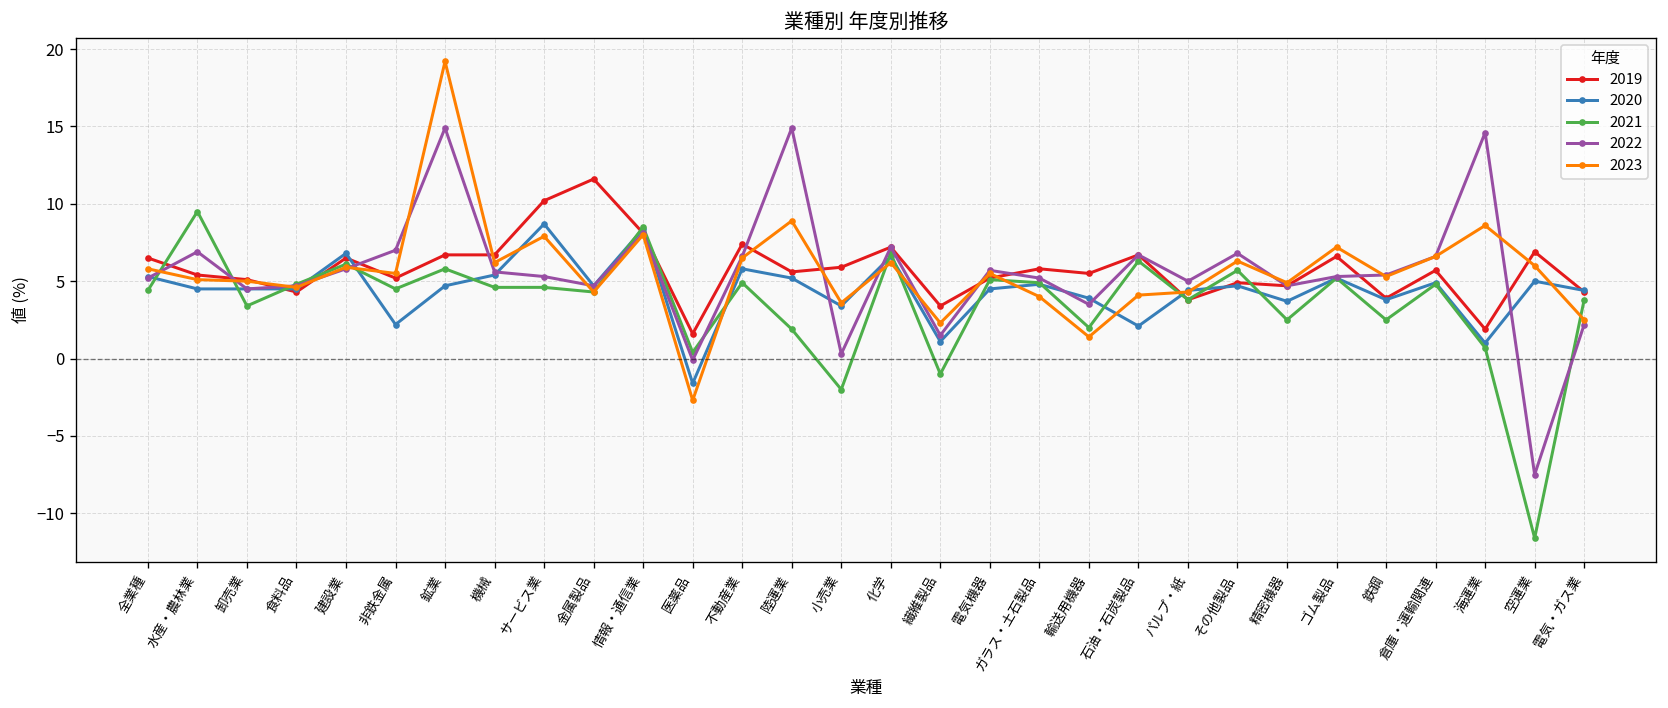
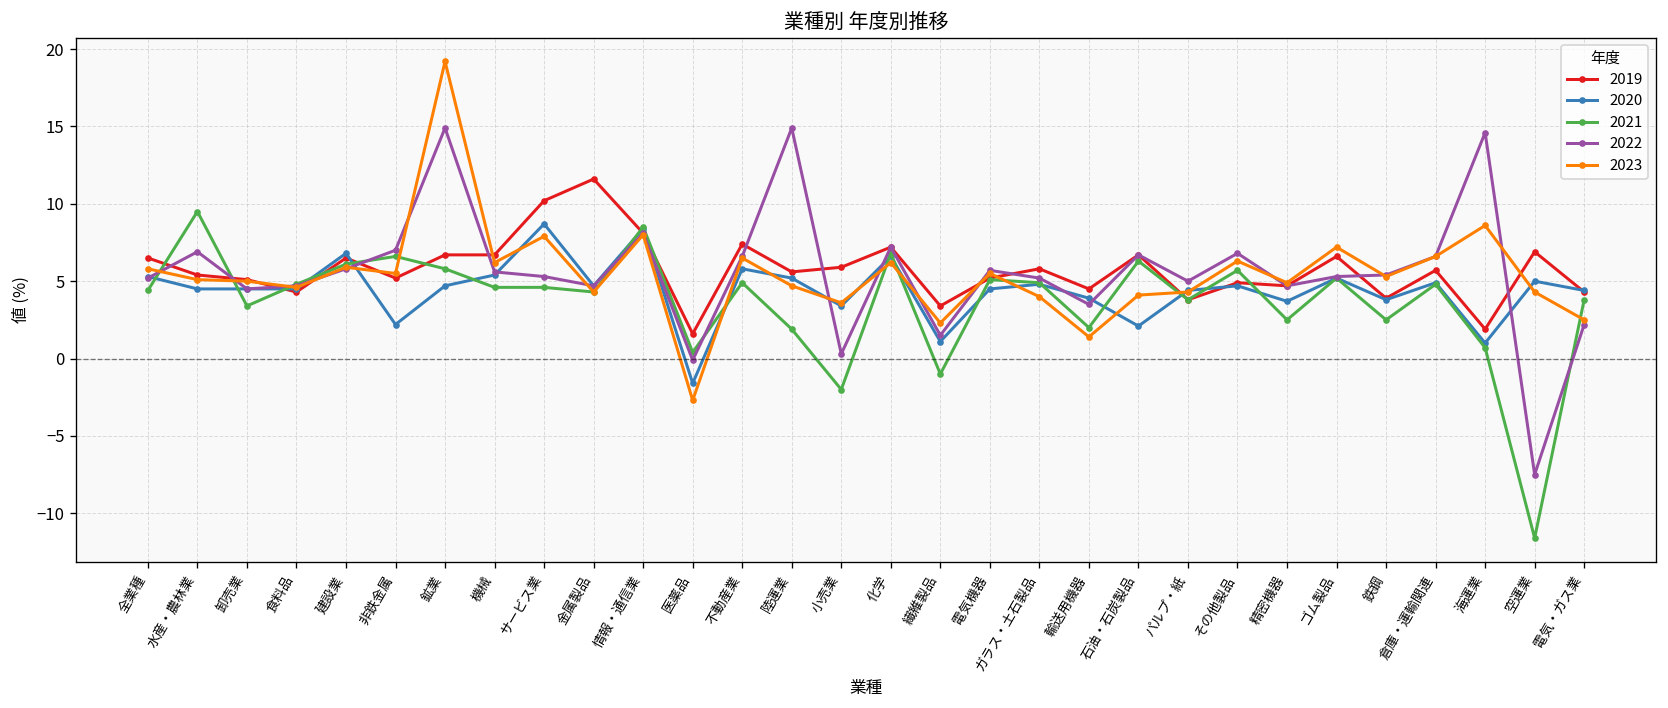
2021, 非鉄金属: 4.5 -> 6.6
2023, 陸運業: 8.9 -> 4.7
2019, 輸送用機器: 5.5 -> 4.5
2023, 空運業: 6.0 -> 4.3
